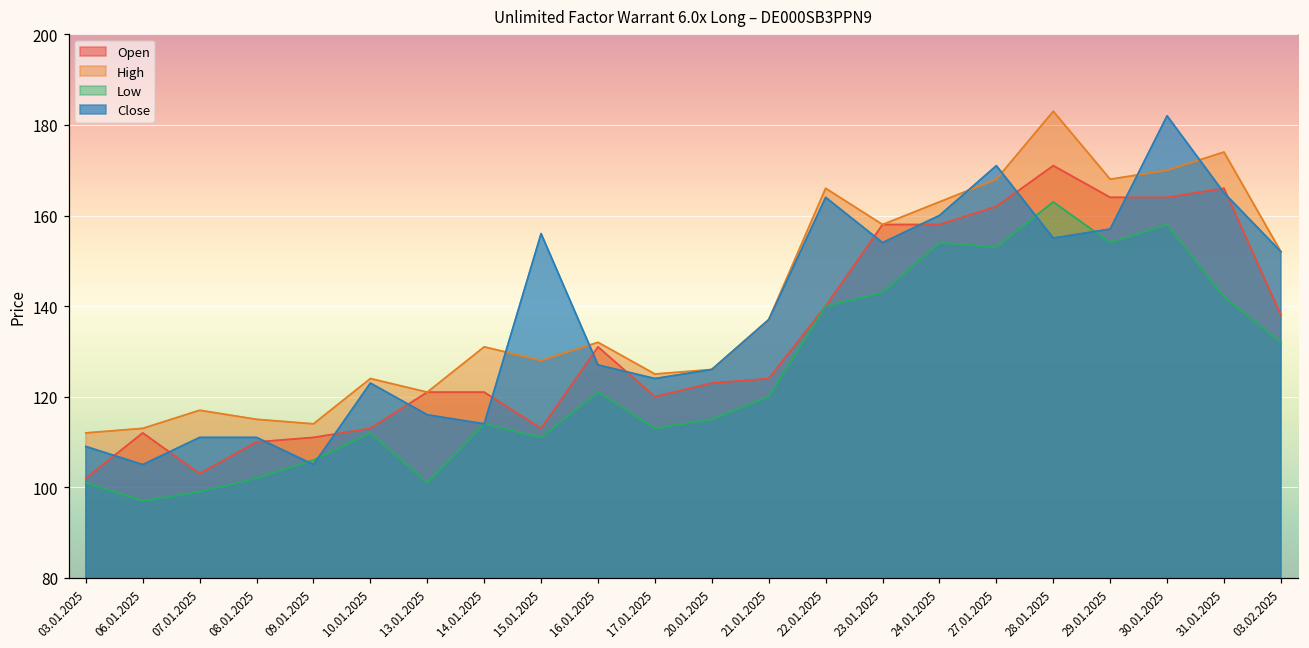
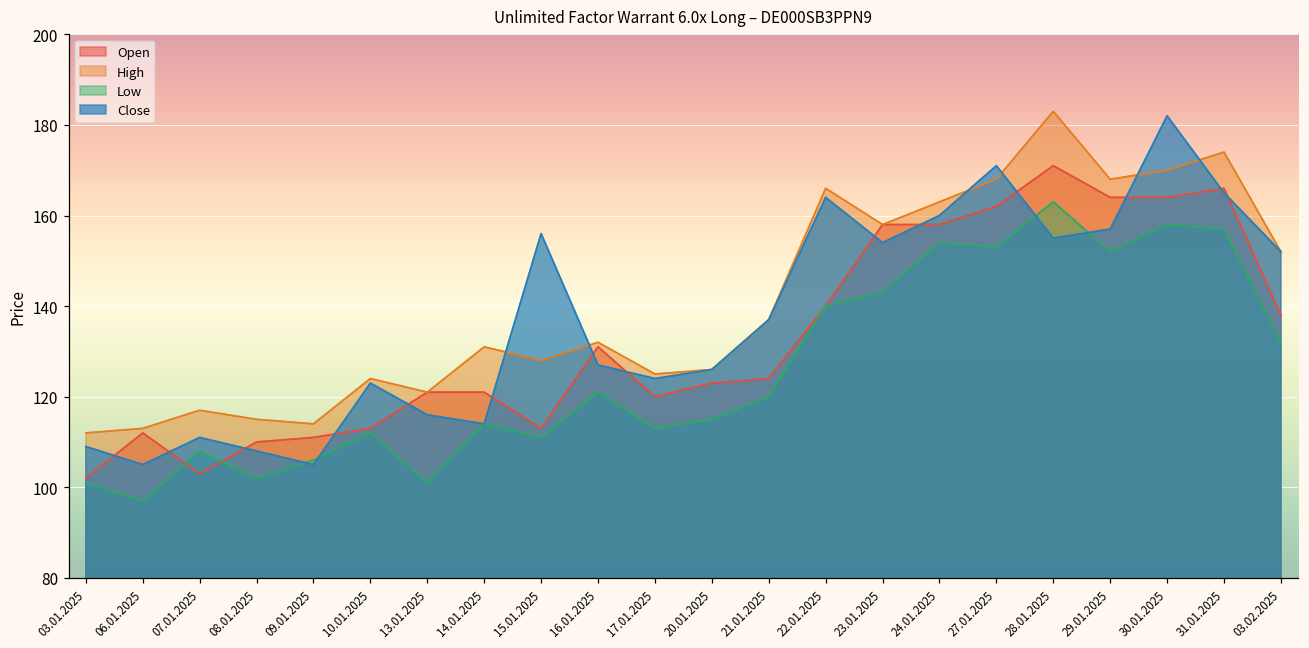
Low, 07.01.2025: 99 -> 108
Close, 08.01.2025: 111 -> 108
Low, 29.01.2025: 154 -> 152
Low, 31.01.2025: 142 -> 157
